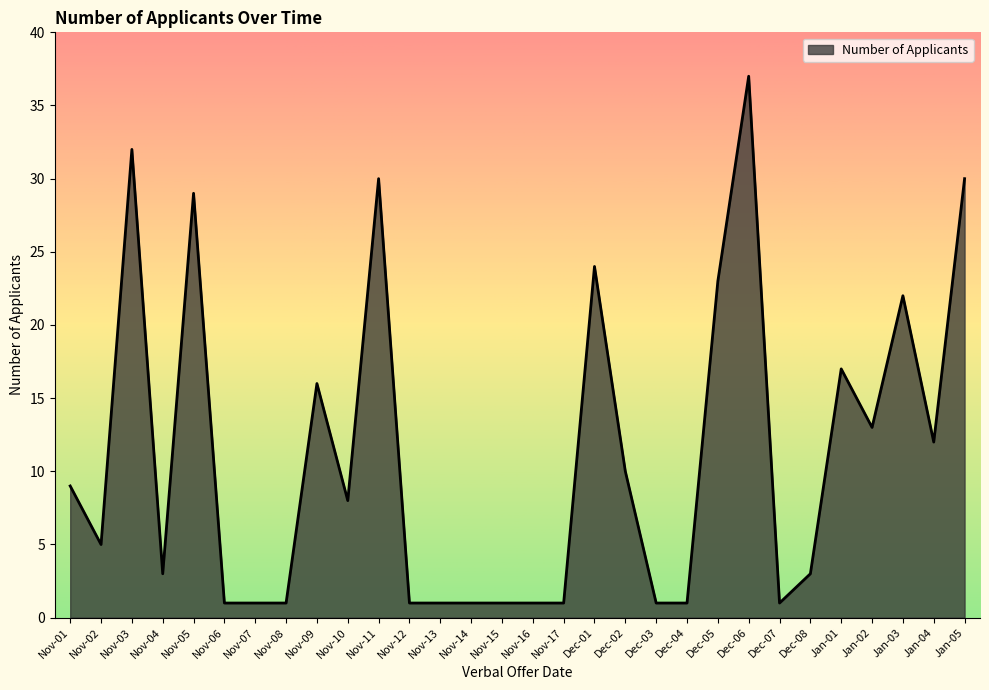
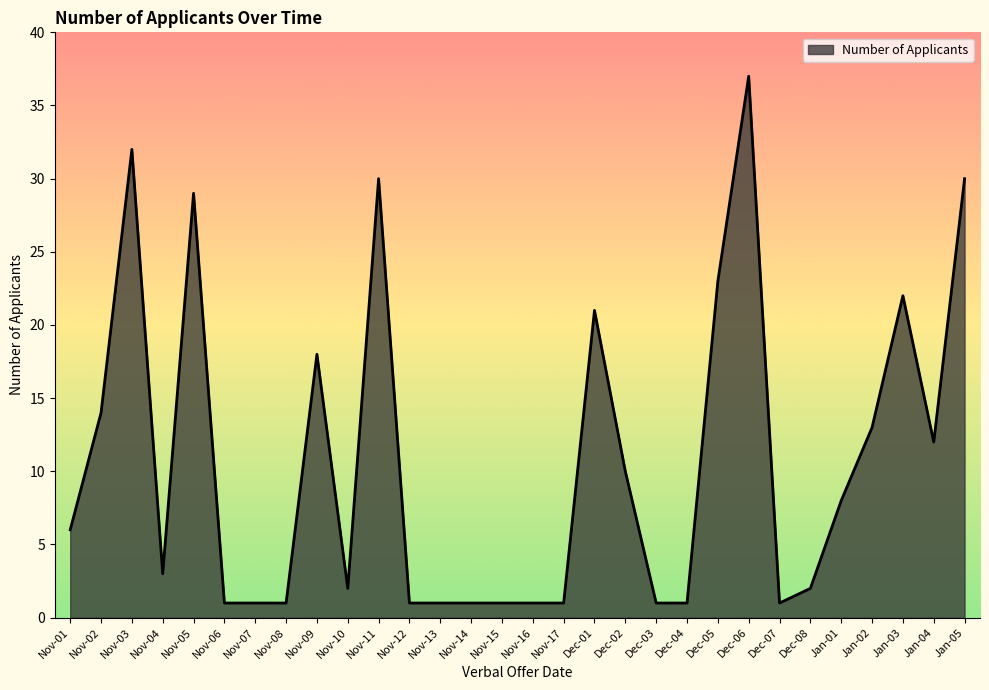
Nov-01: 9 -> 6
Nov-02: 5 -> 14
Nov-09: 16 -> 18
Nov-10: 8 -> 2
Dec-01: 24 -> 21
Dec-08: 3 -> 2
Jan-01: 17 -> 8
